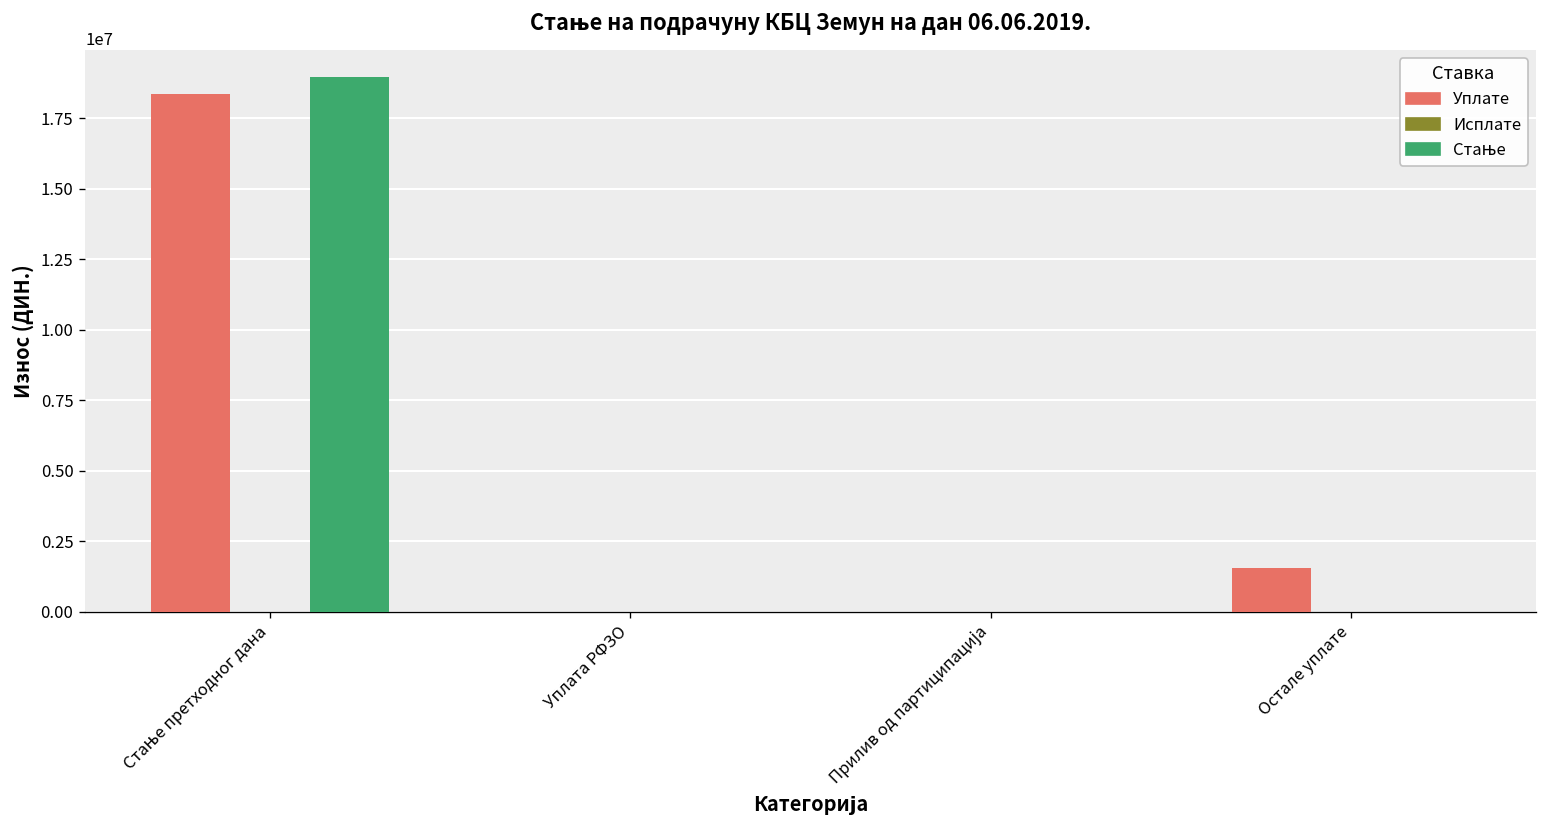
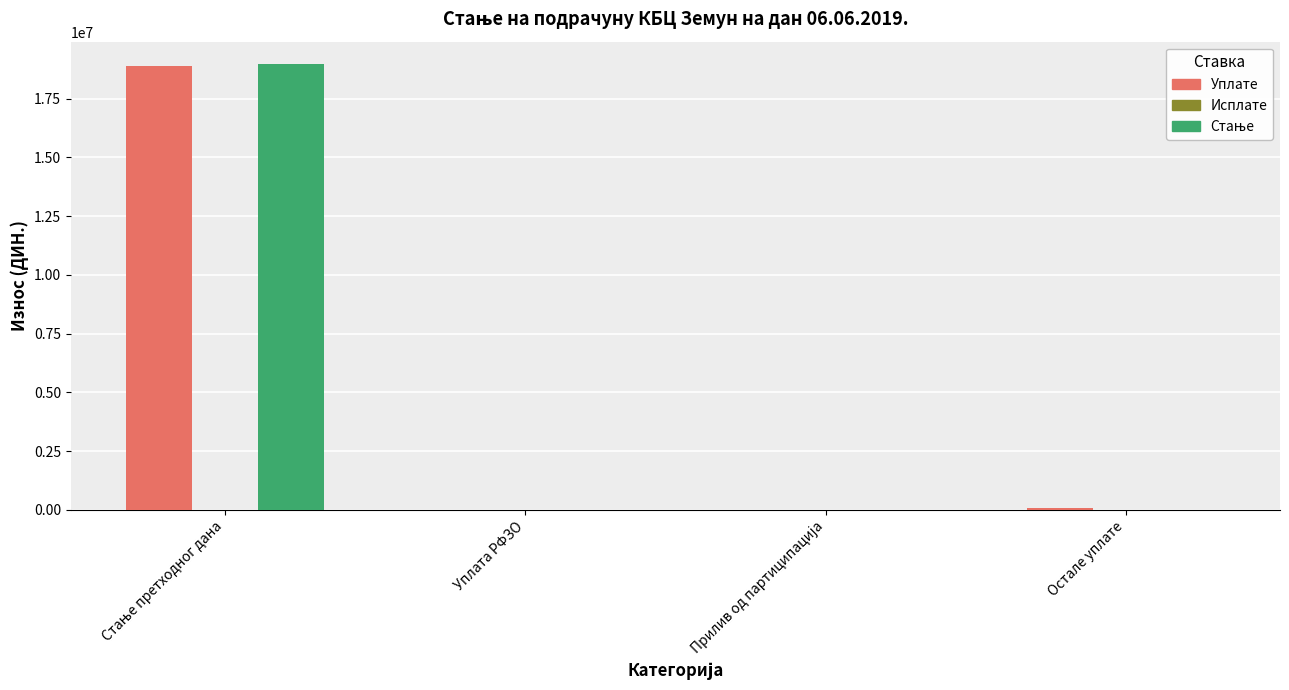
Уплате, Стање претходног дана: 18400000 -> 18900000
Уплате, Остале уплате: 1500000 -> 100000
